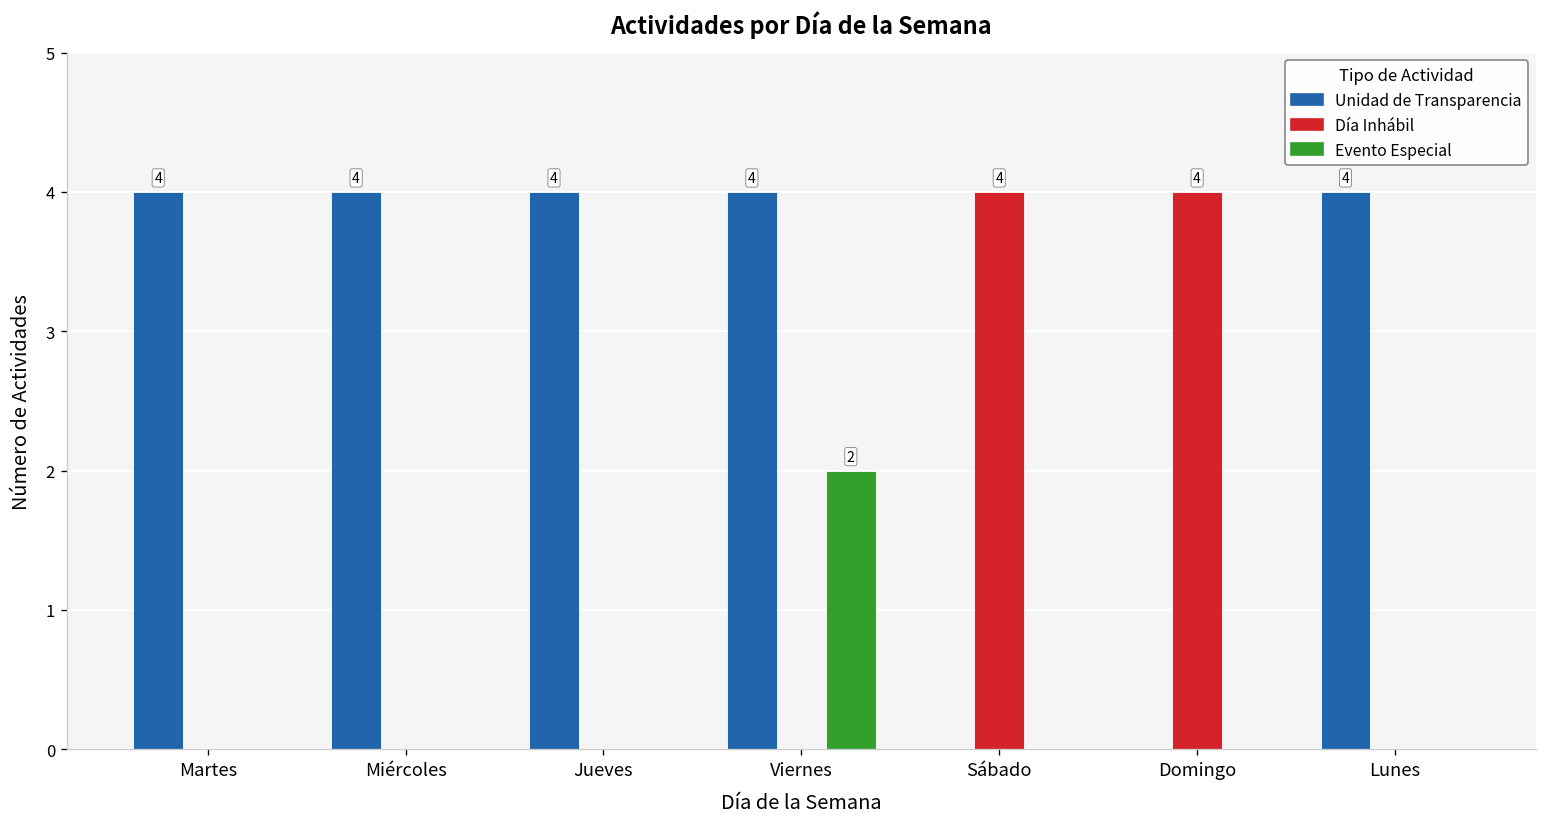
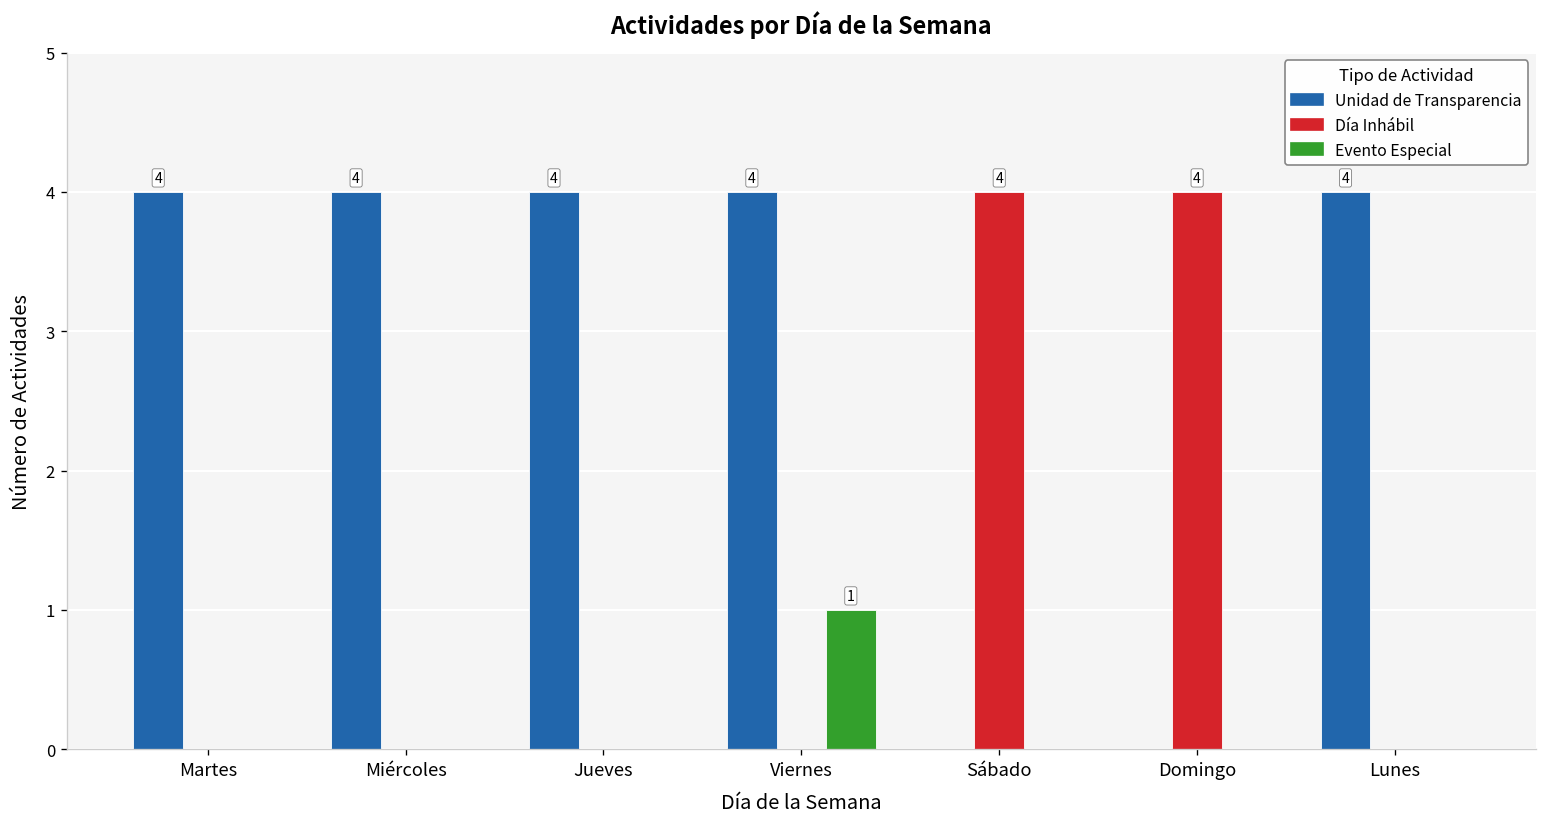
Evento Especial, Viernes: 2 -> 1
